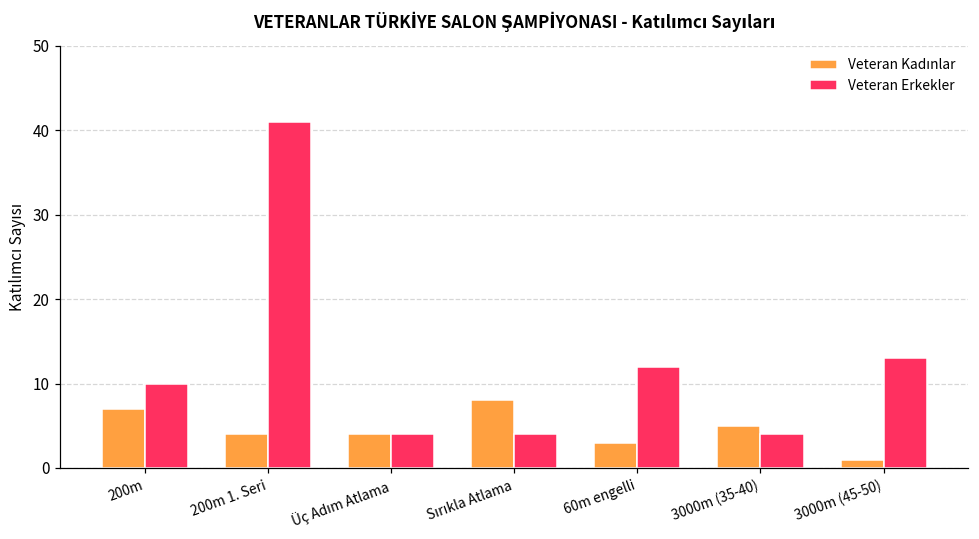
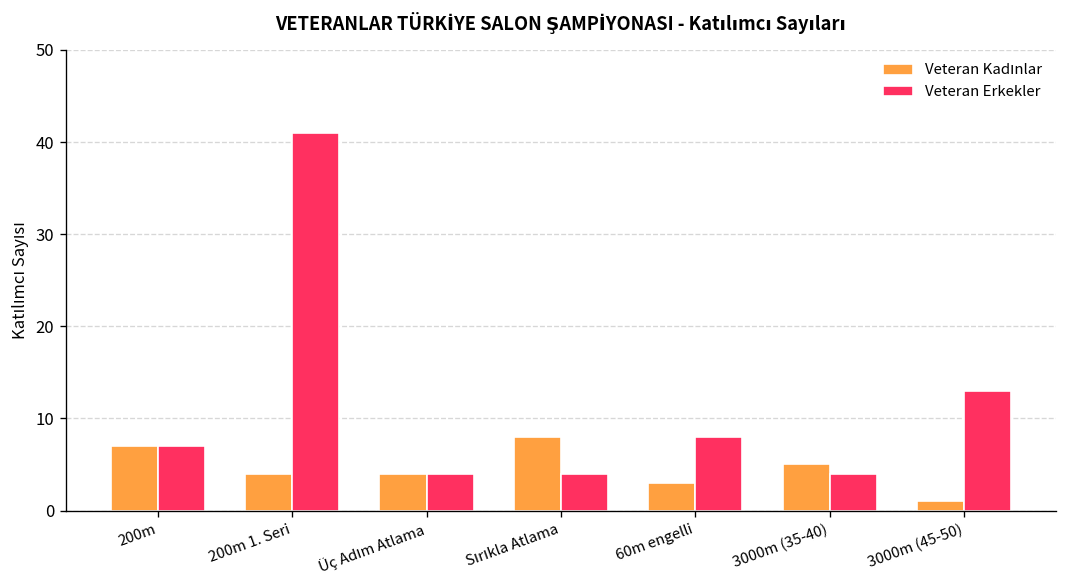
Veteran Erkekler, 200m: 10 -> 7
Veteran Erkekler, 60m engelli: 12 -> 8
